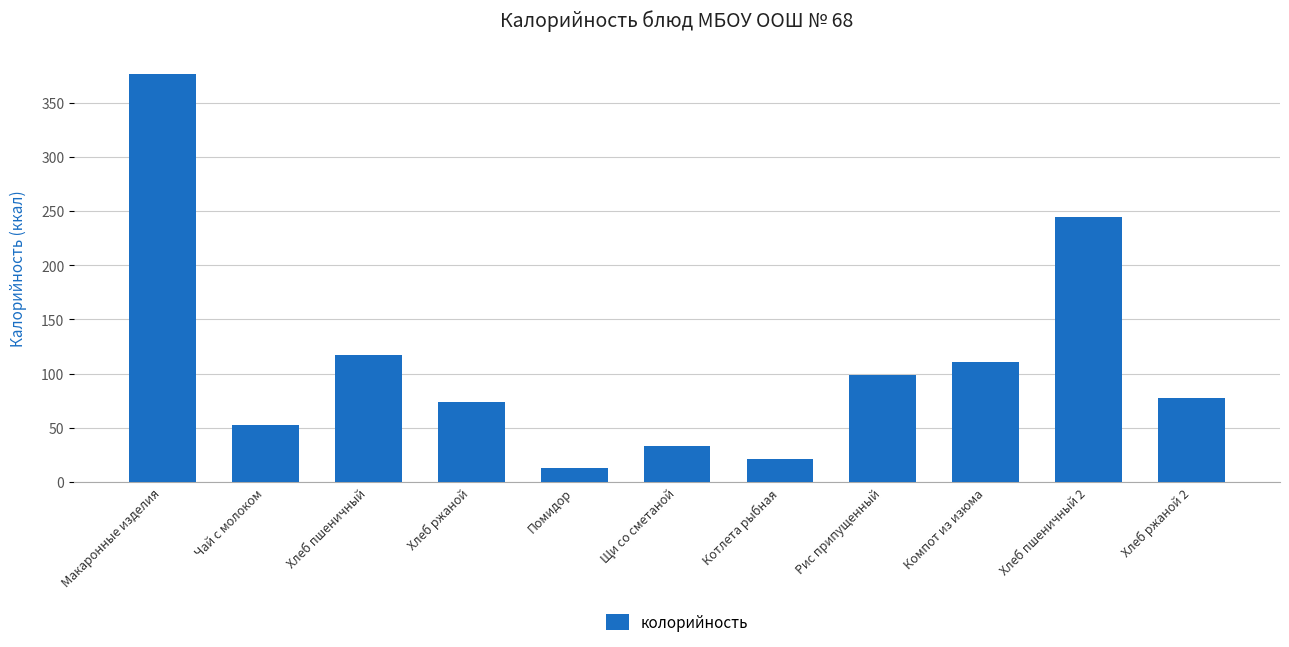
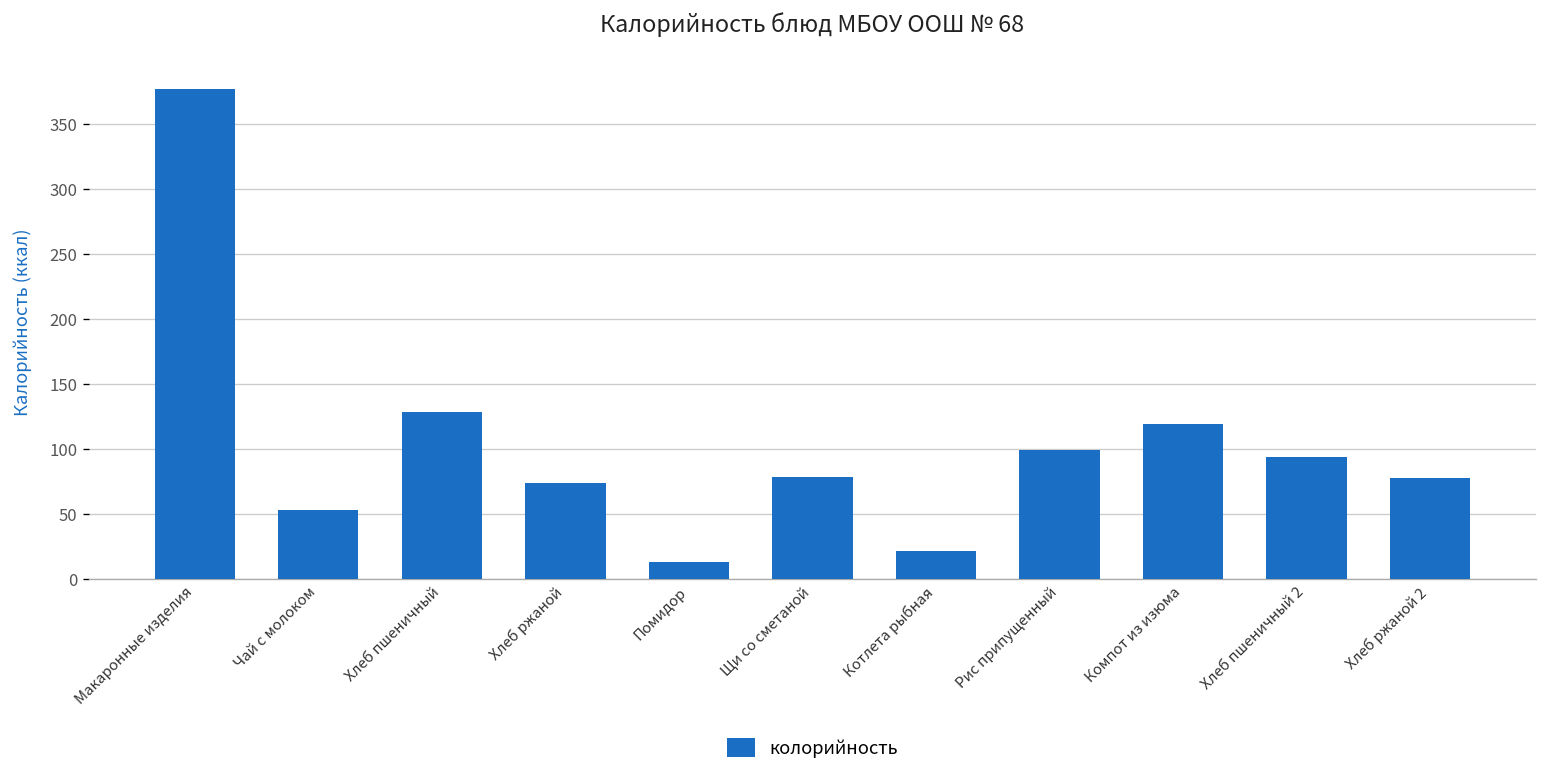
Хлеб пшеничный: 117 -> 128
Щи со сметаной: 33 -> 78
Компот из изюма: 110 -> 119
Хлеб пшеничный 2: 245 -> 94
